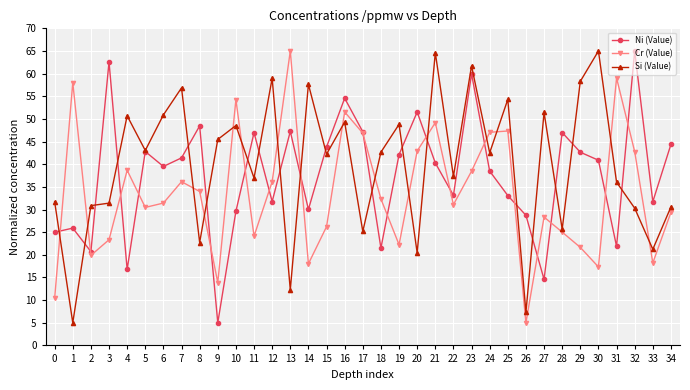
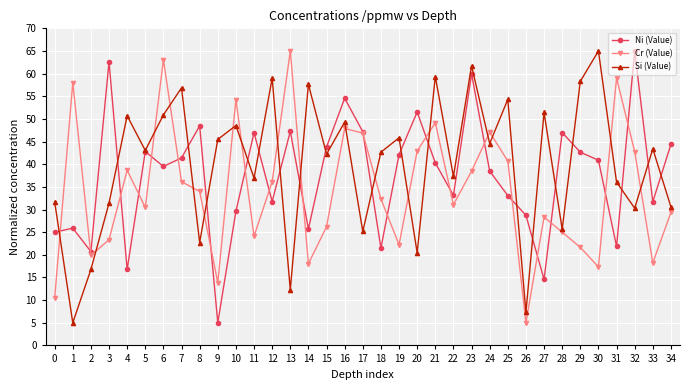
Si (Value), 2: 31 -> 17
Cr (Value), 6: 31 -> 63
Ni (Value), 14: 30 -> 26
Cr (Value), 16: 52 -> 48
Si (Value), 19: 49 -> 46
Si (Value), 21: 65 -> 59
Si (Value), 24: 43 -> 45
Cr (Value), 25: 47 -> 41
Si (Value), 33: 21 -> 43
